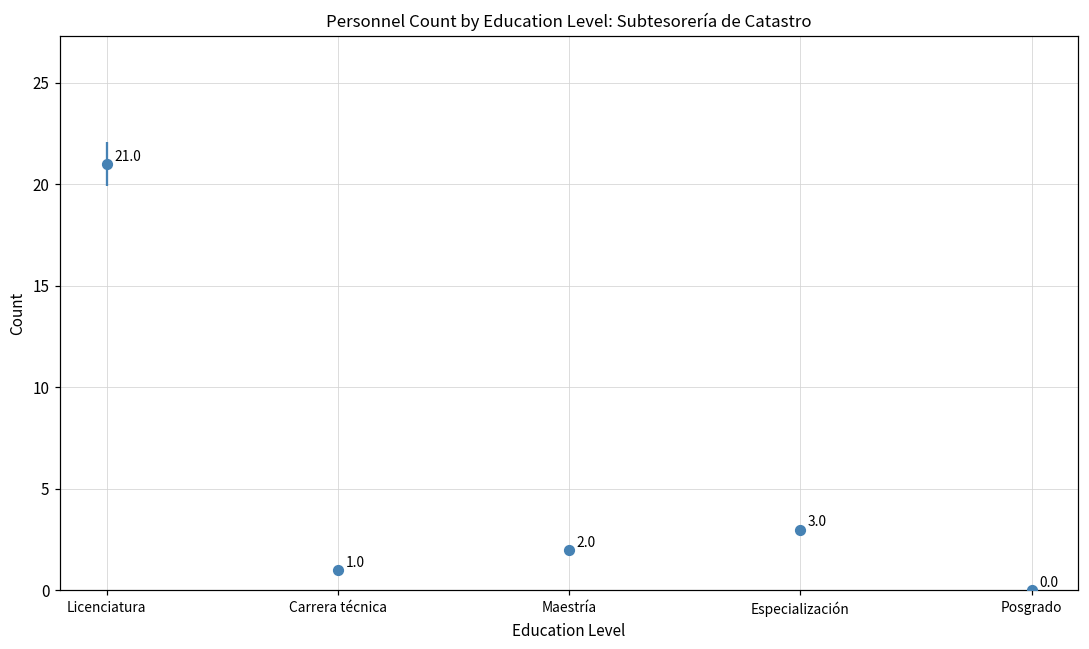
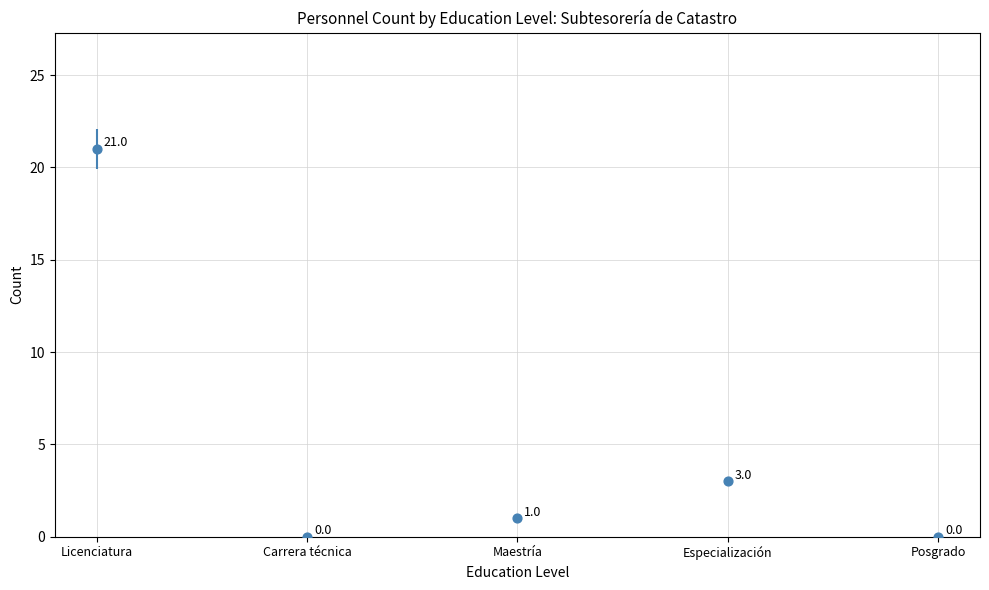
Carrera técnica: 1.0 -> 0.0
Maestría: 2.0 -> 1.0
